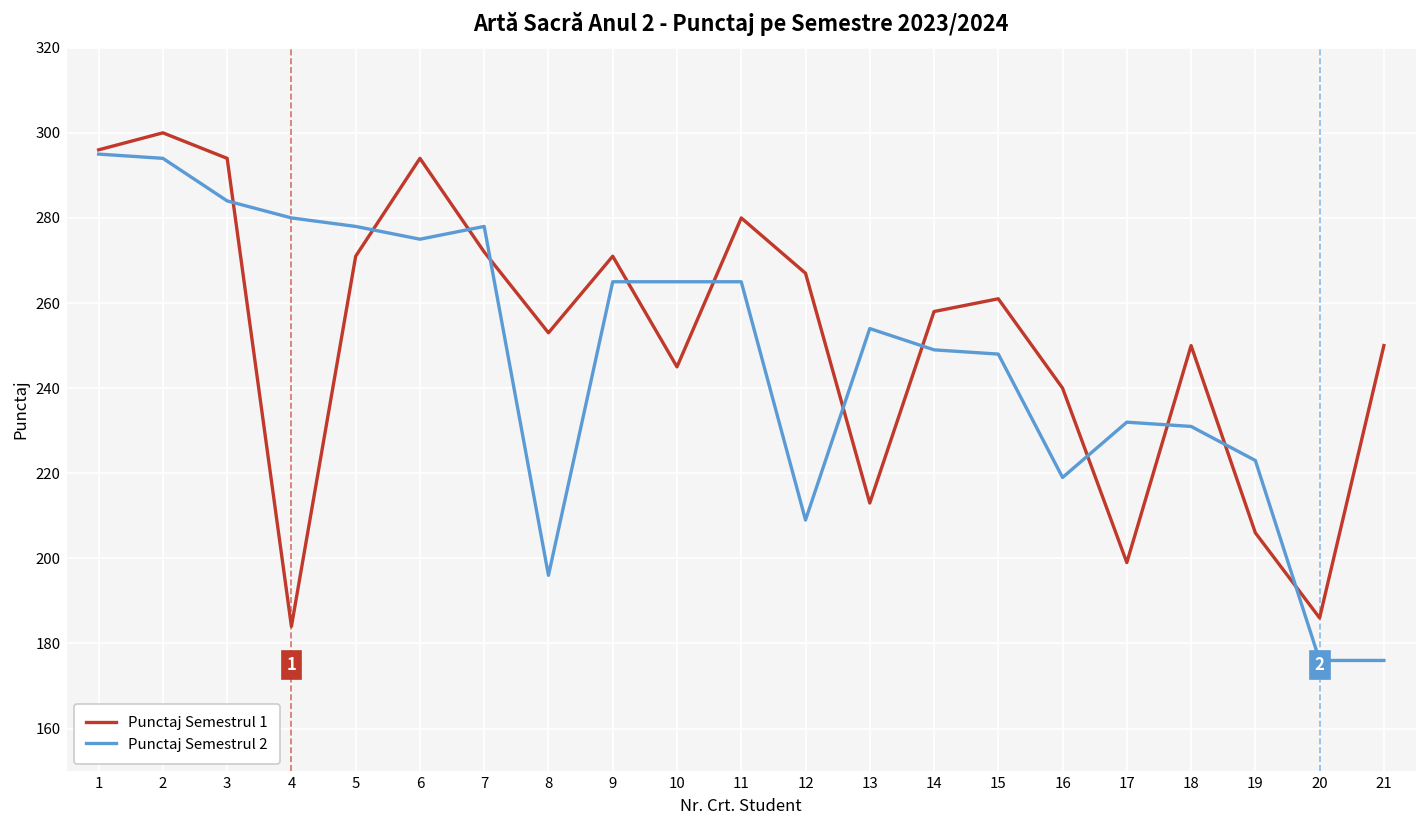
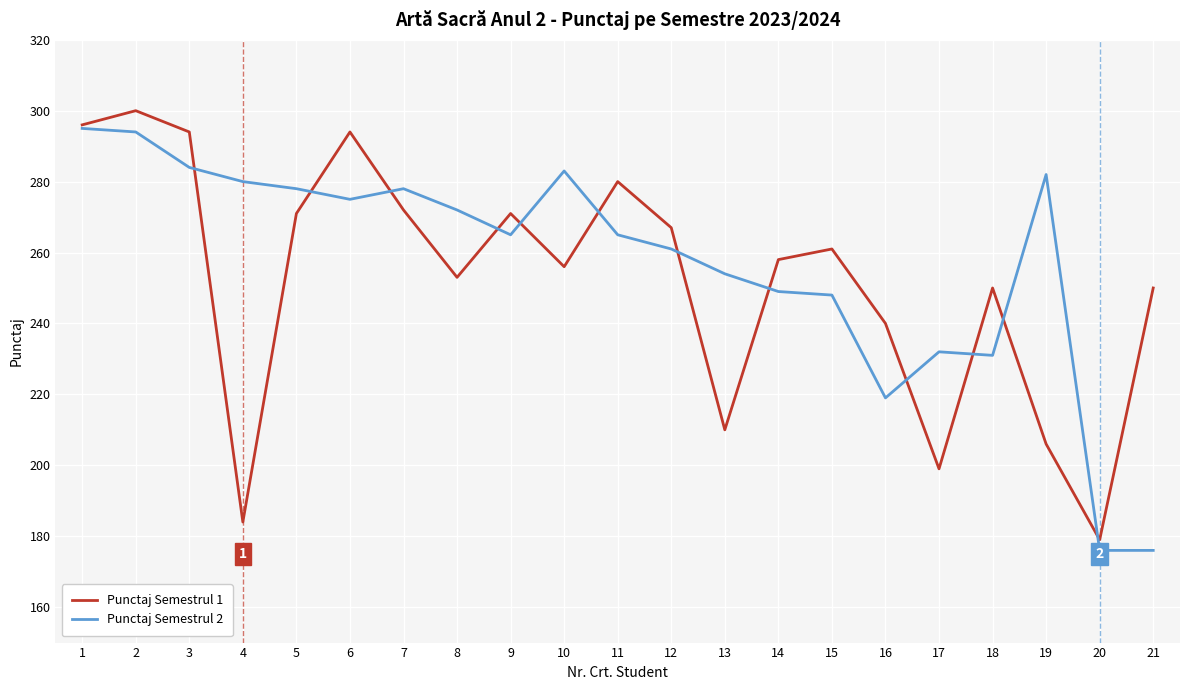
Punctaj Semestrul 2, 8: 196 -> 272
Punctaj Semestrul 1, 10: 245 -> 256
Punctaj Semestrul 2, 10: 265 -> 283
Punctaj Semestrul 2, 12: 209 -> 261
Punctaj Semestrul 1, 13: 213 -> 210
Punctaj Semestrul 2, 19: 223 -> 282
Punctaj Semestrul 1, 20: 186 -> 179
